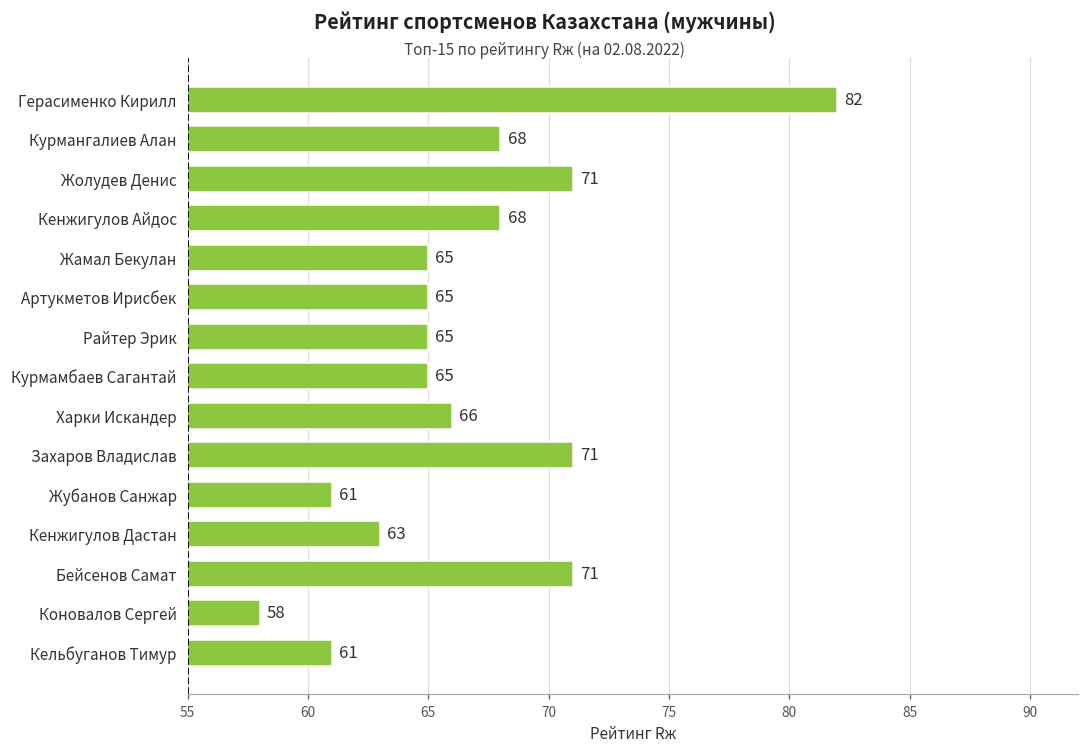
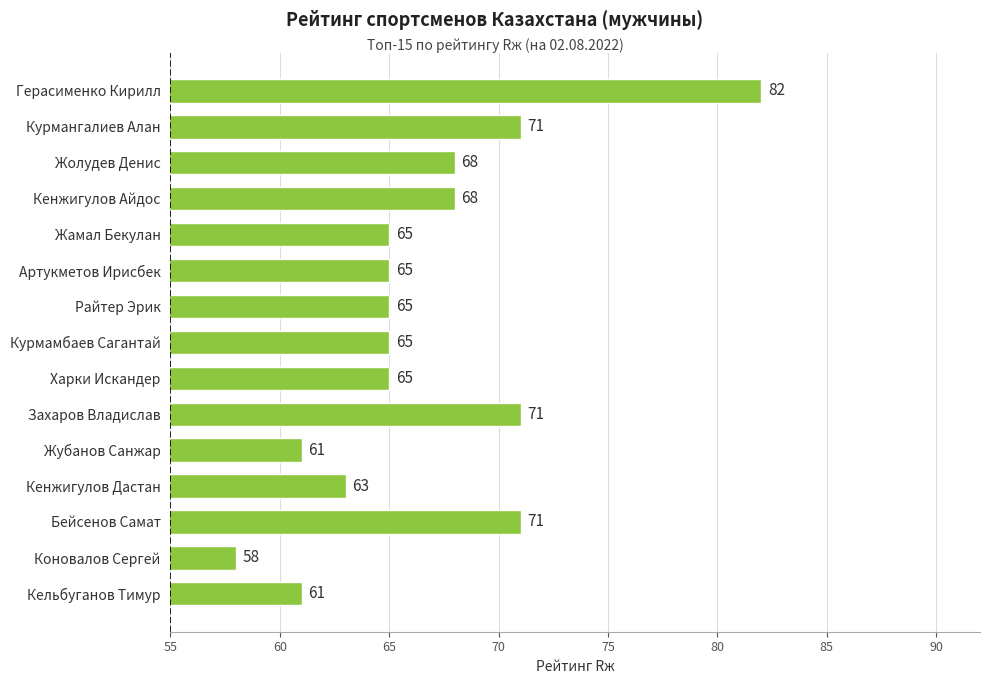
Курмангалиев Алан: 68 -> 71
Жолудев Денис: 71 -> 68
Харки Искандер: 66 -> 65
